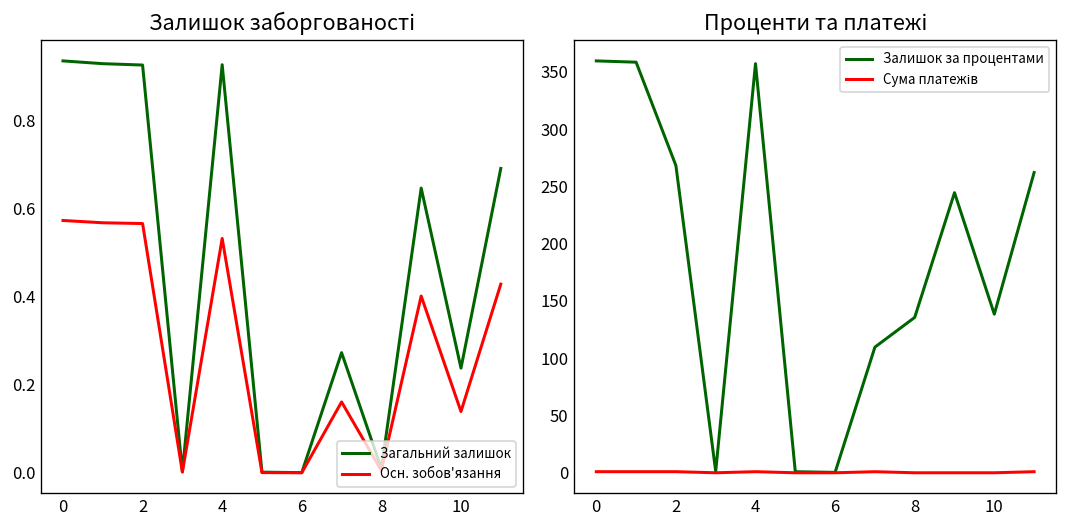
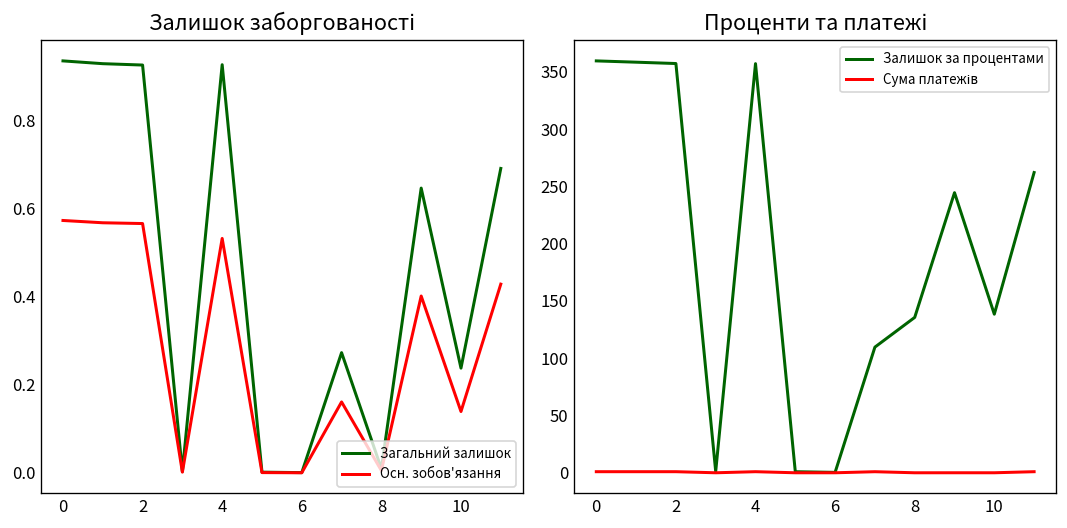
Проценти та платежі, Залишок за процентами, 2: 270 -> 360
